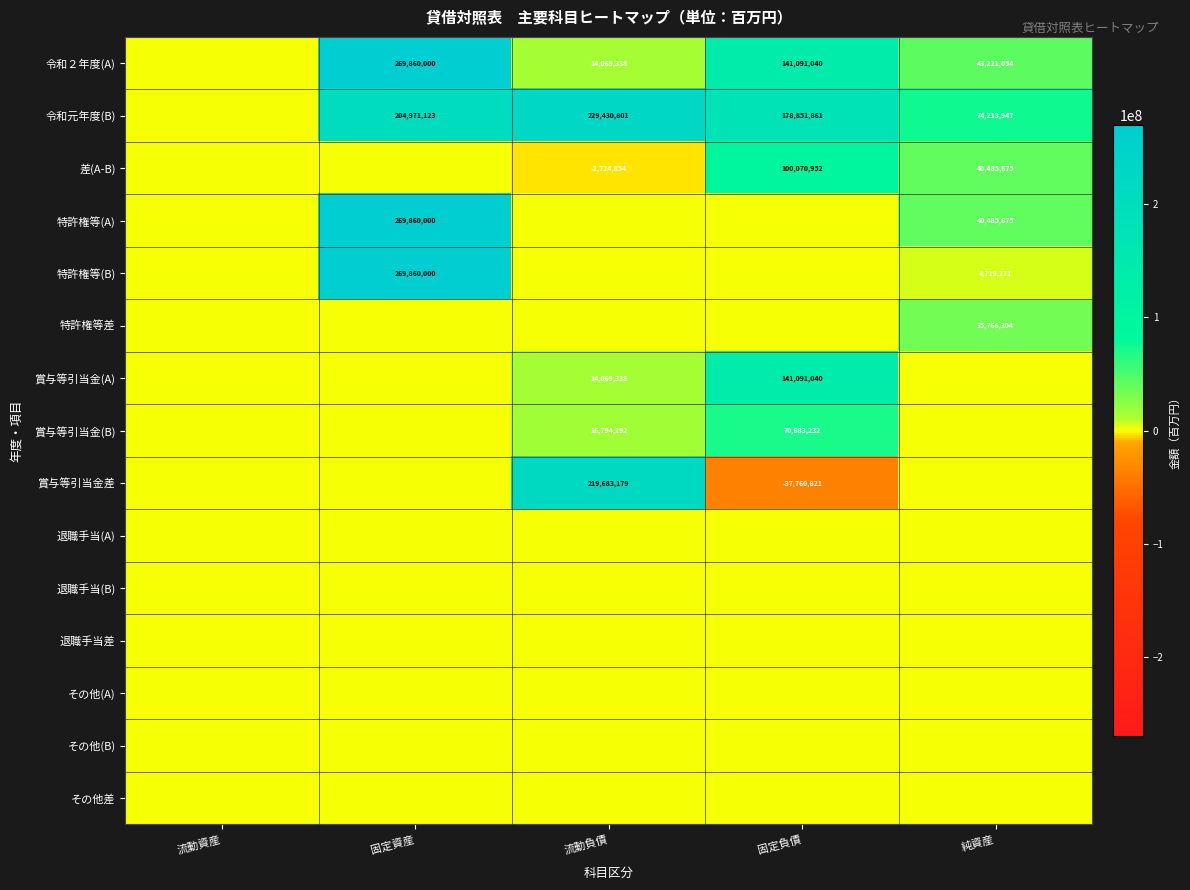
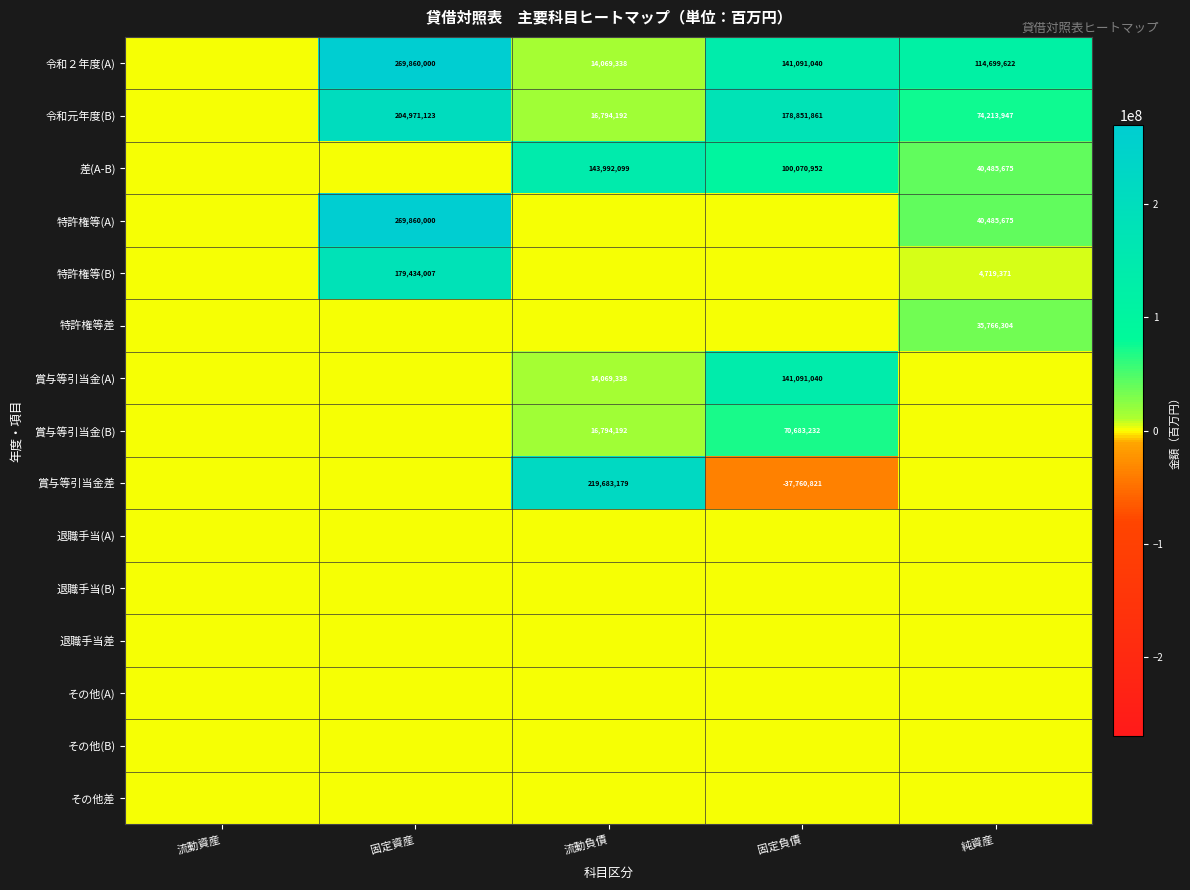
令和２年度(A), 純資産: 43,221,054 -> 114,699,622
令和元年度(B), 流動負債: 229,430,801 -> 16,794,192
差(A-B), 流動負債: -2,724,854 -> 143,992,099
特許権等(B), 固定資産: 269,860,000 -> 179,434,007
